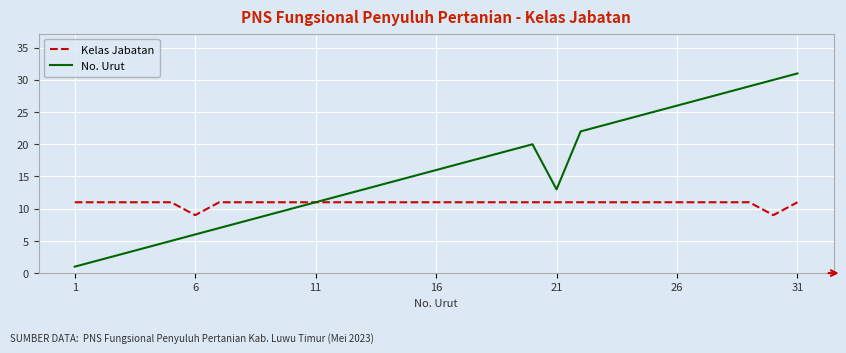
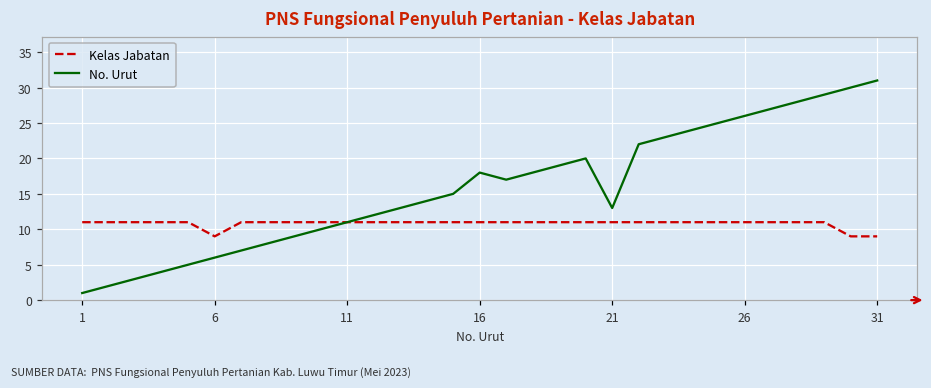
No. Urut, 16: 16 -> 18
Kelas Jabatan, 31: 11 -> 9
